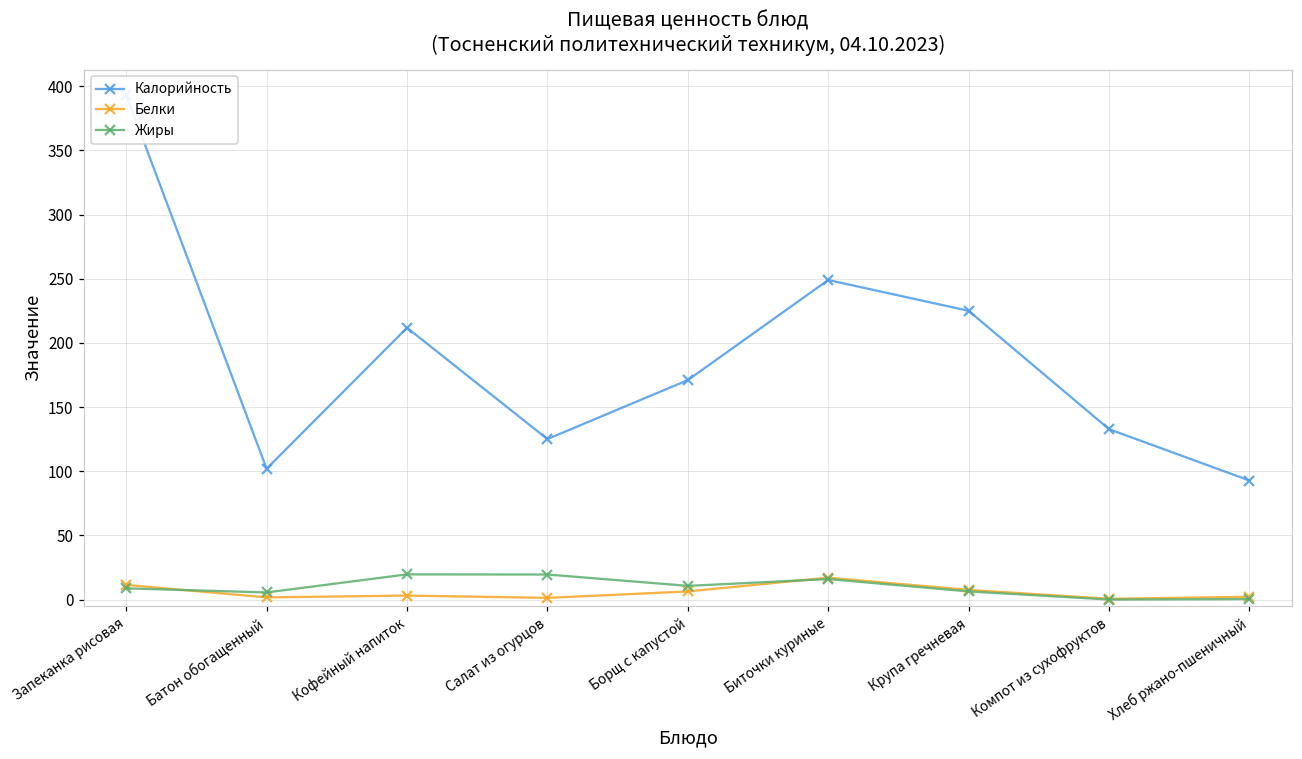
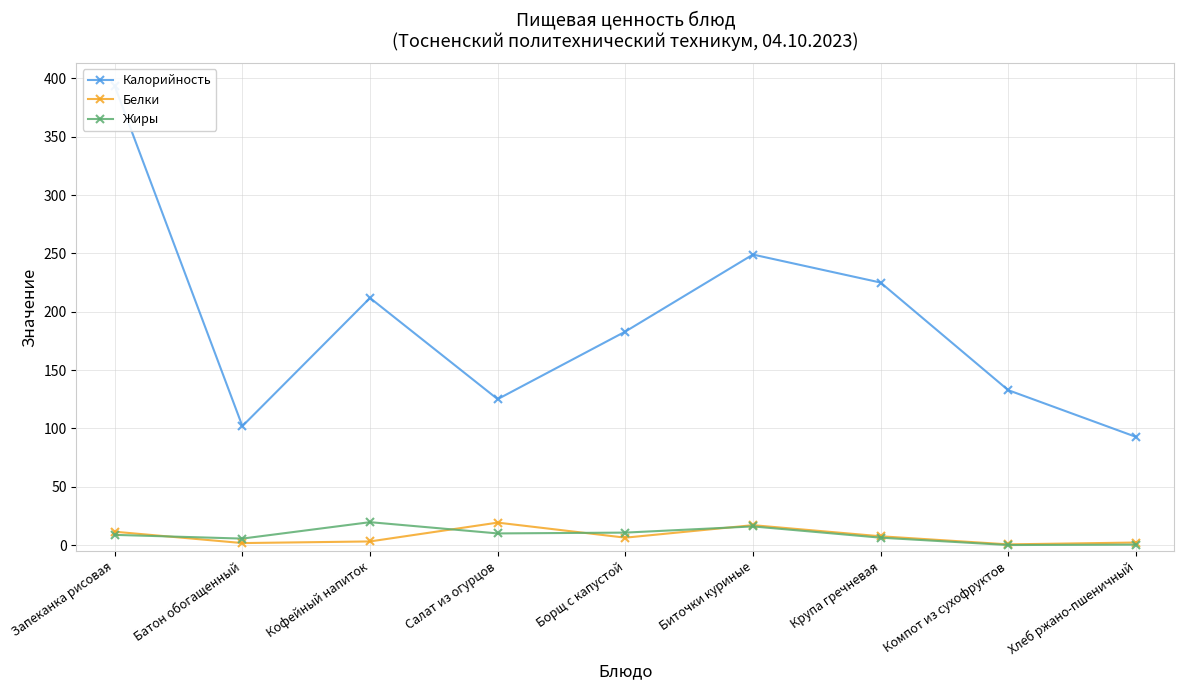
Белки, Салат из огурцов: 1 -> 19
Жиры, Салат из огурцов: 20 -> 10
Калорийность, Борщ с капустой: 171 -> 183
